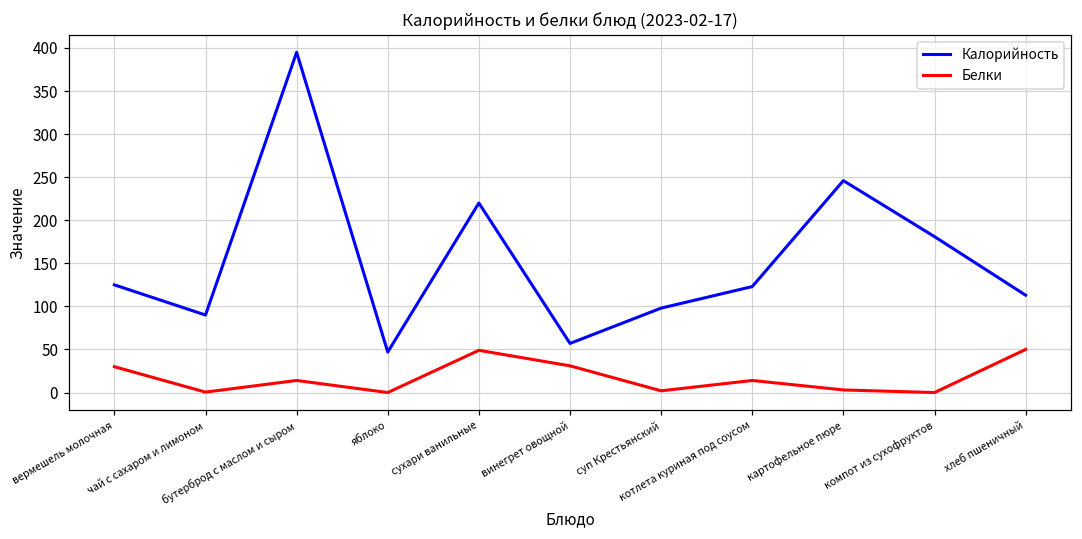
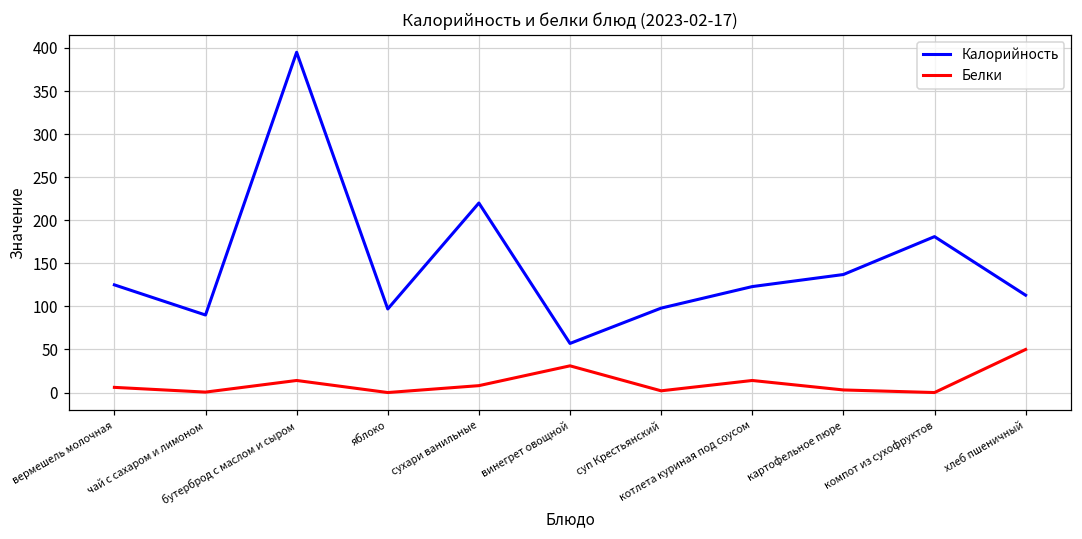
Белки, вермешель молочная: 30 -> 10
Калорийность, яблоко: 50 -> 100
Белки, сухари ванильные: 50 -> 10
Калорийность, картофельное пюре: 250 -> 140
